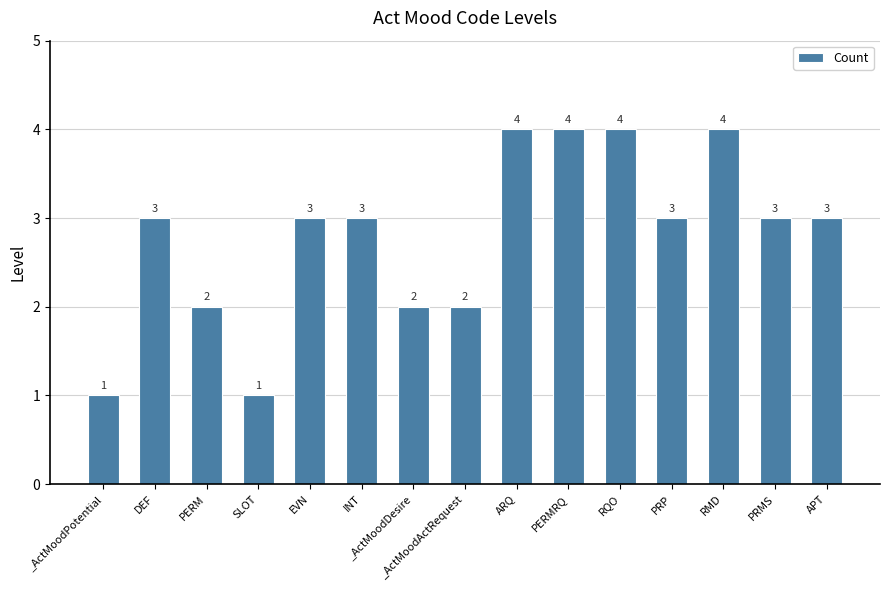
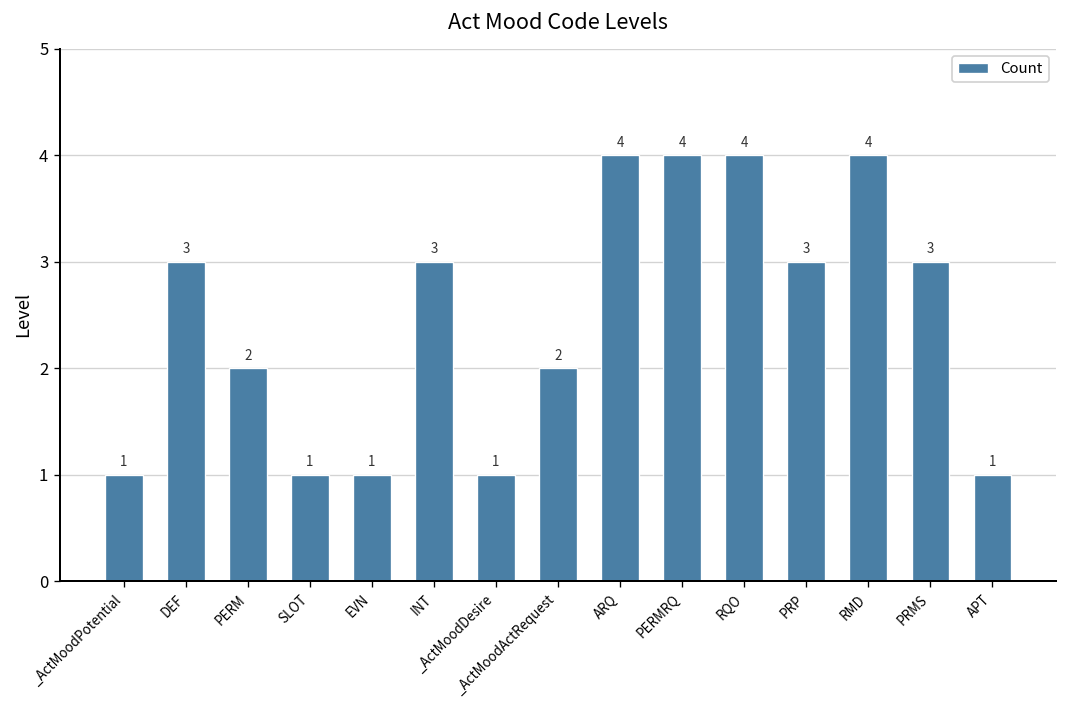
EVN: 3 -> 1
_ActMoodDesire: 2 -> 1
APT: 3 -> 1
